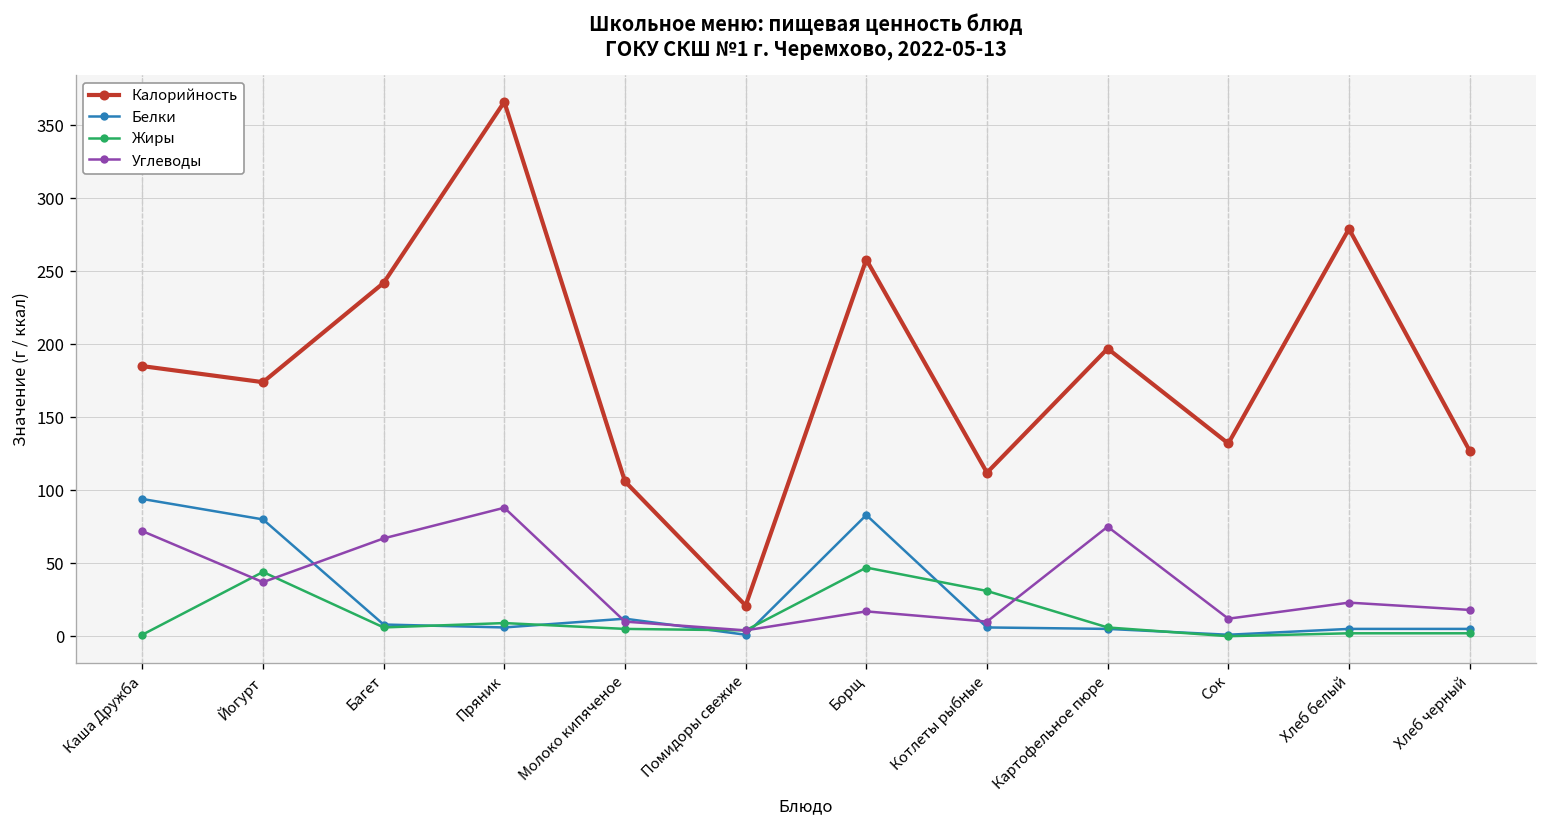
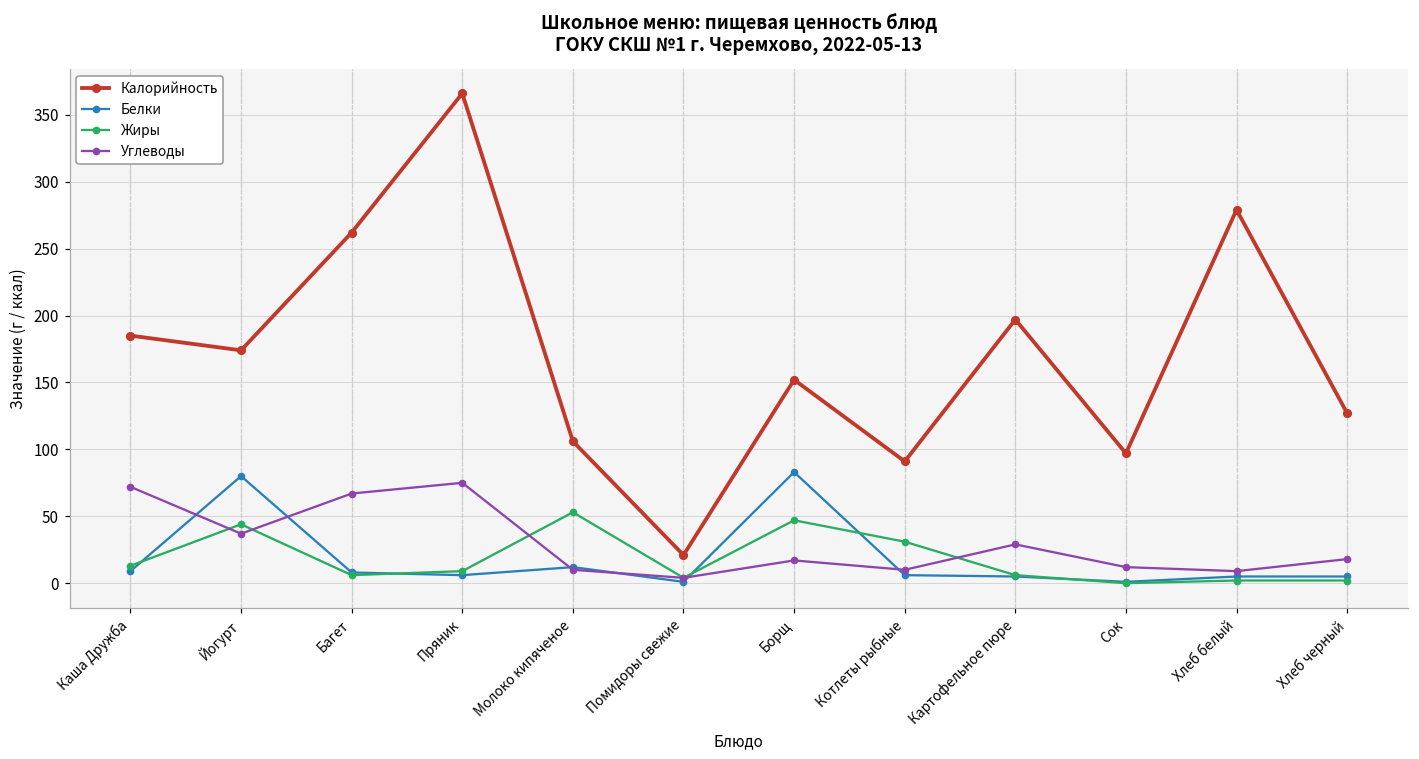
Белки, Каша Дружба: 94 -> 9
Жиры, Каша Дружба: 1 -> 13
Калорийность, Багет: 242 -> 262
Углеводы, Пряник: 88 -> 75
Жиры, Молоко кипяченое: 5 -> 53
Калорийность, Борщ: 258 -> 152
Калорийность, Котлеты рыбные: 112 -> 91
Углеводы, Картофельное пюре: 75 -> 29
Калорийность, Сок: 132 -> 97
Углеводы, Хлеб белый: 23 -> 9
